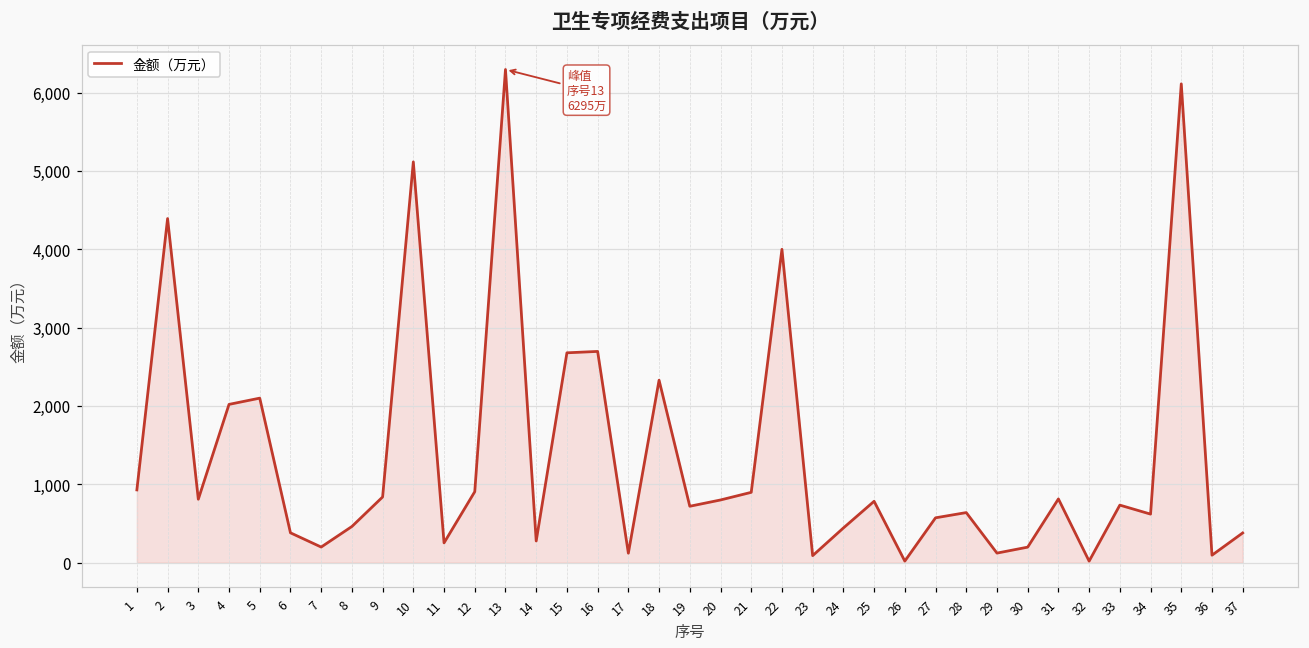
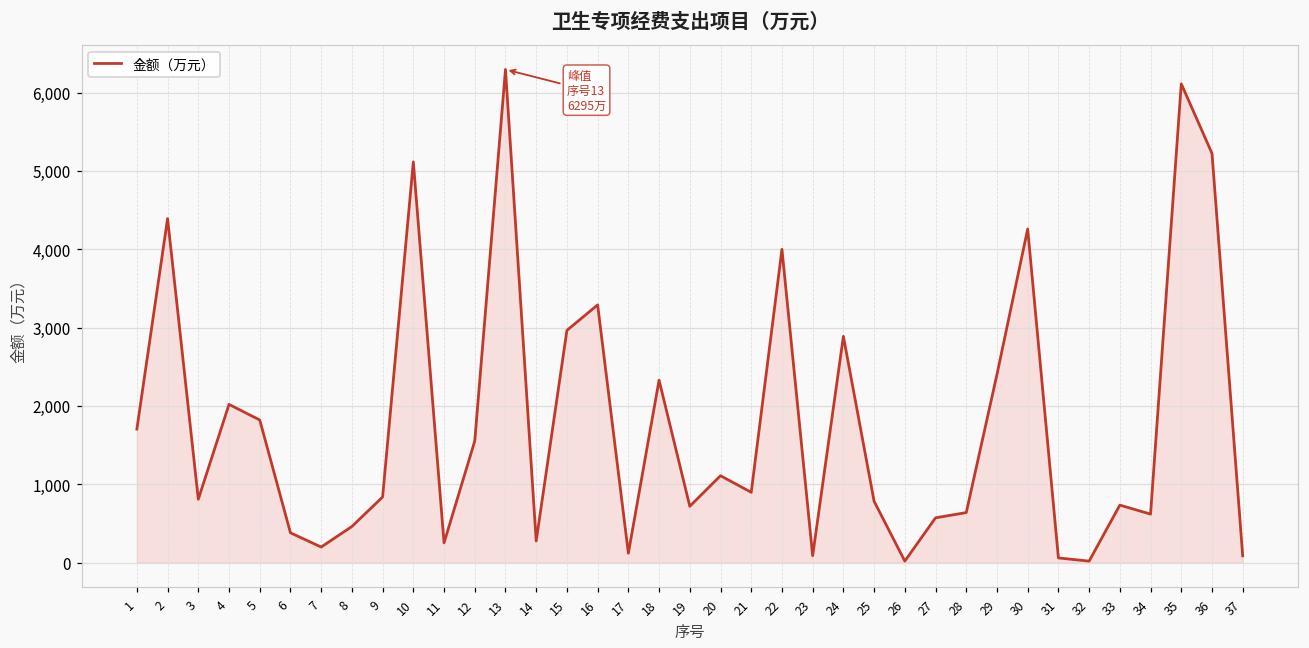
1: 900 -> 1,700
5: 2,100 -> 1,800
12: 900 -> 1,600
15: 2,700 -> 3,000
16: 2,700 -> 3,300
20: 800 -> 1,100
24: 400 -> 2,900
29: 100 -> 2,400
30: 200 -> 4,300
31: 800 -> 100
36: 100 -> 5,200
37: 400 -> 100
